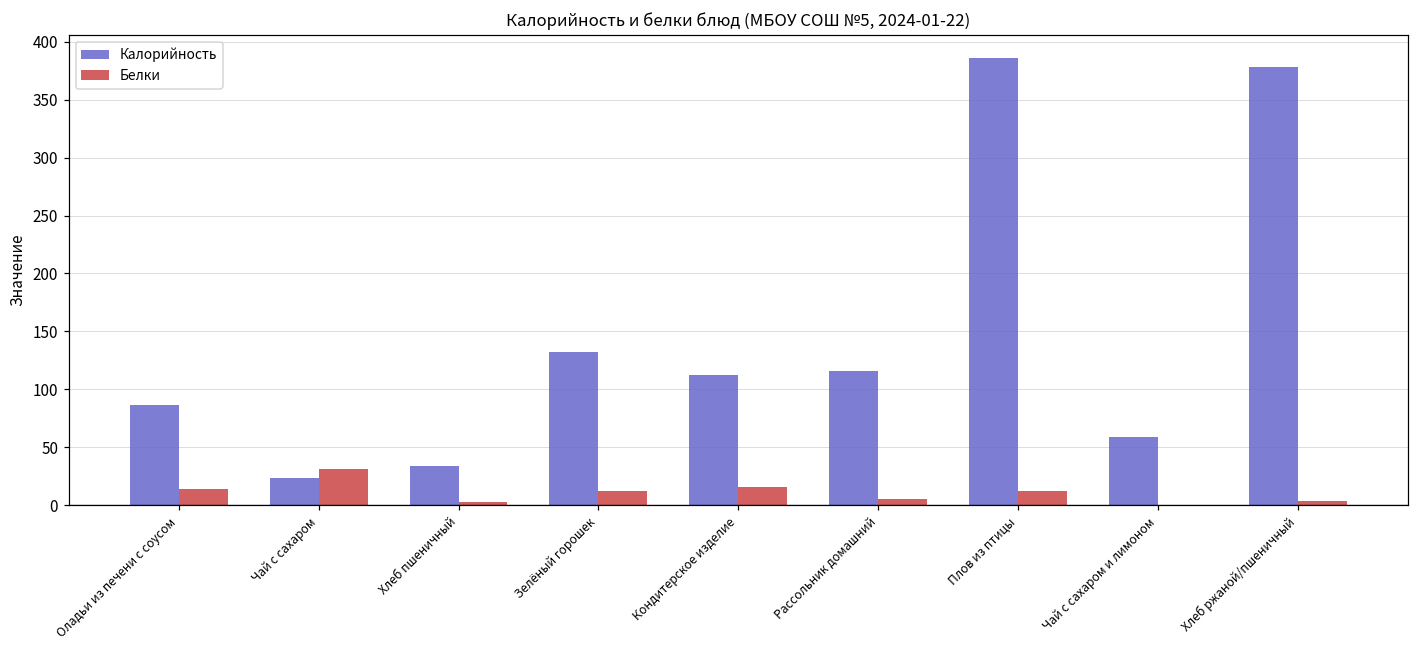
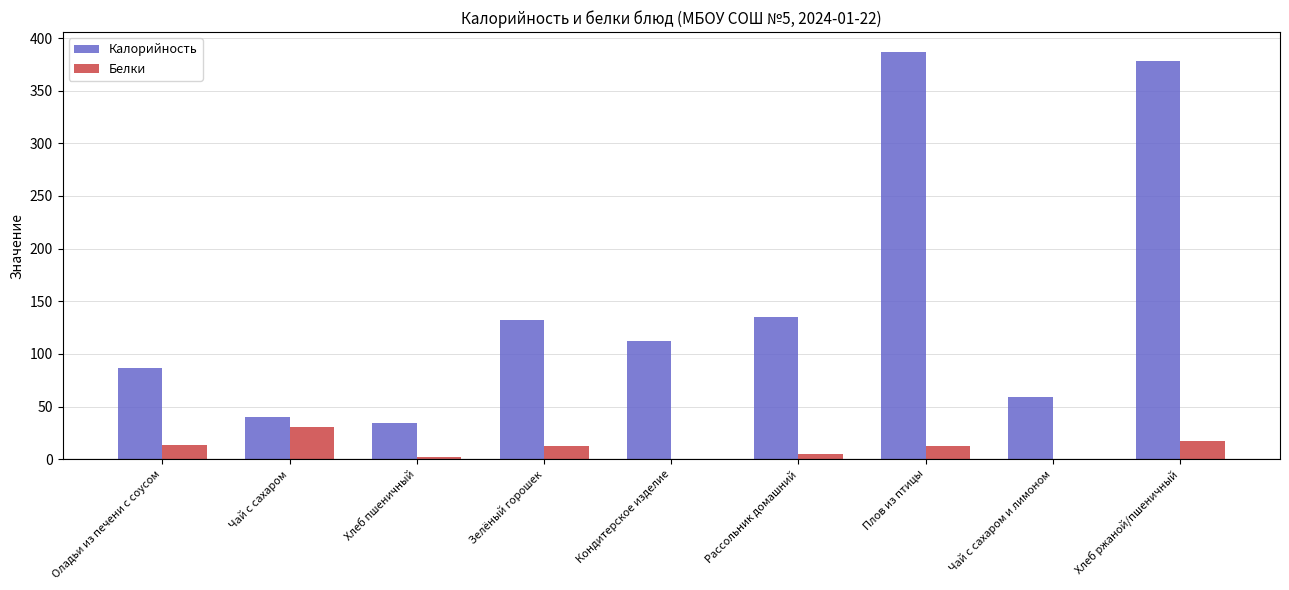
Калорийность, Чай с сахаром: 23 -> 40
Белки, Кондитерское изделие: 15 -> 0
Калорийность, Рассольник домашний: 116 -> 135
Белки, Хлеб ржаной/пшеничный: 3 -> 17
